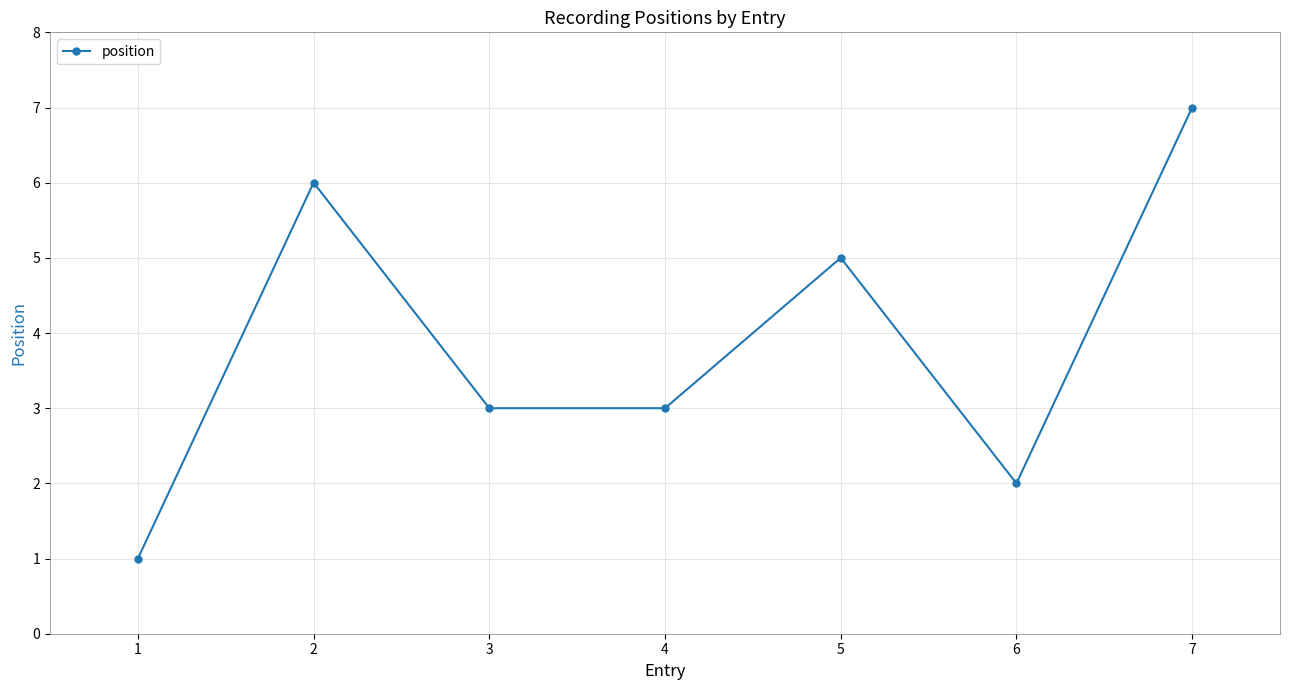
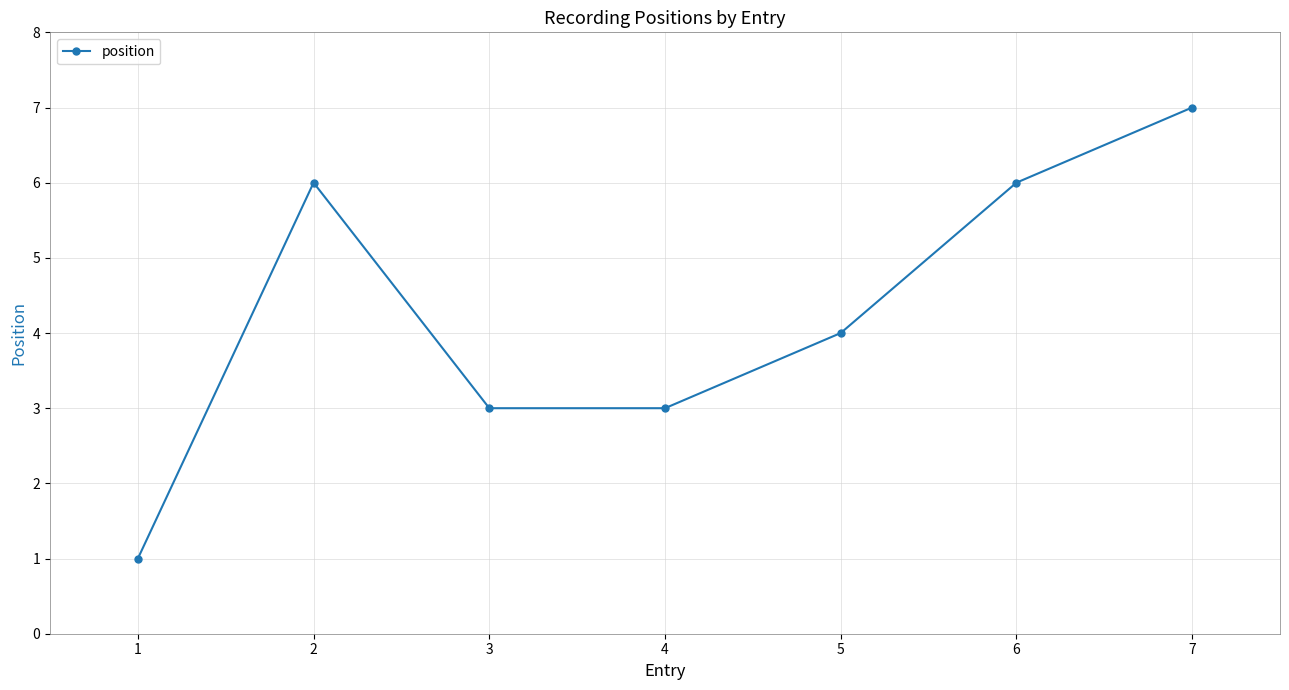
5: 5 -> 4
6: 2 -> 6
